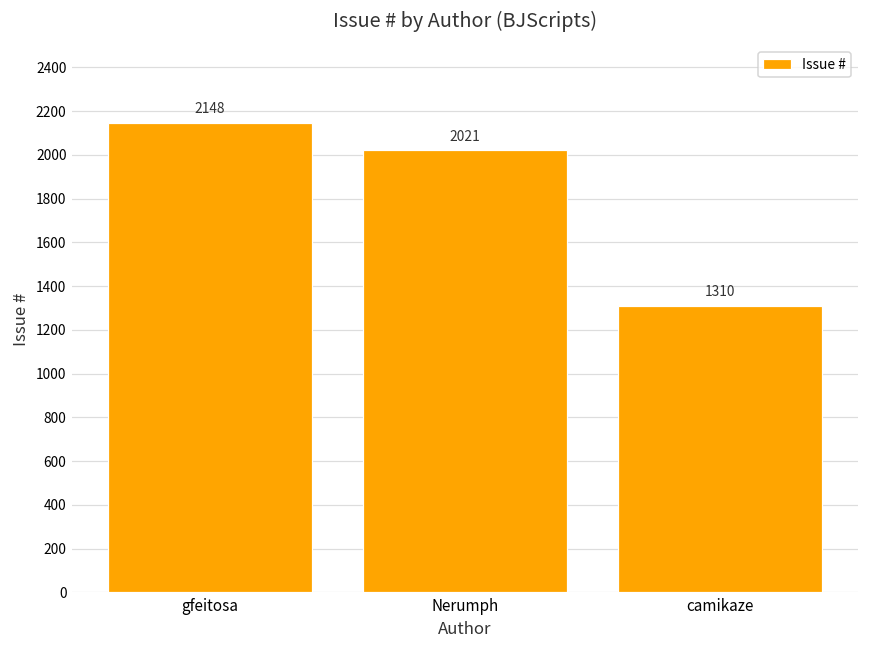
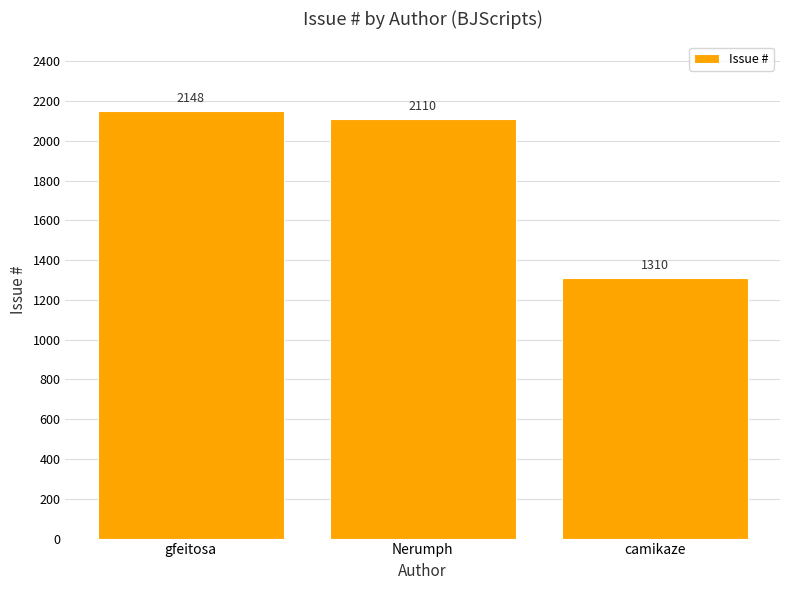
Nerumph: 2021 -> 2110
